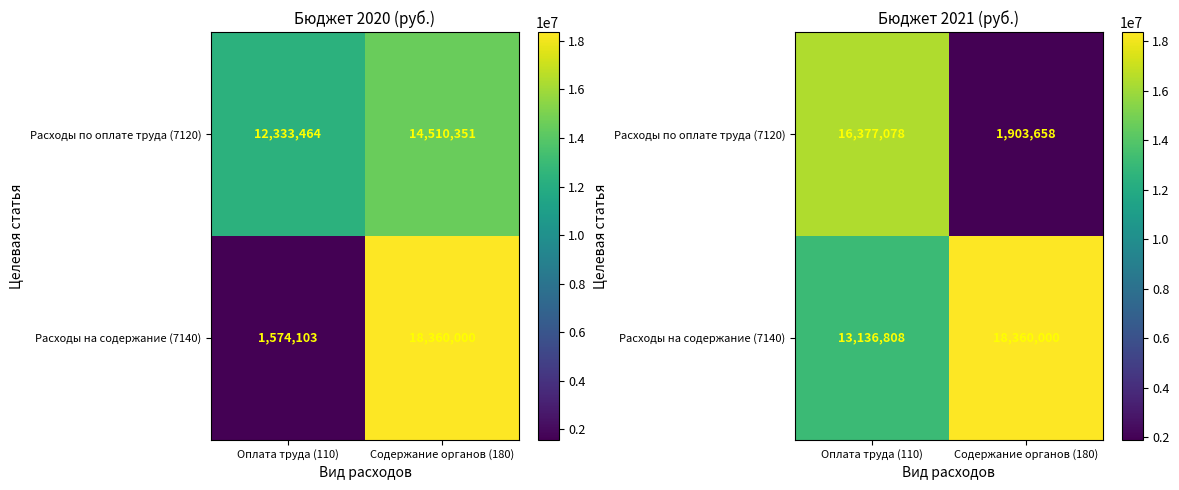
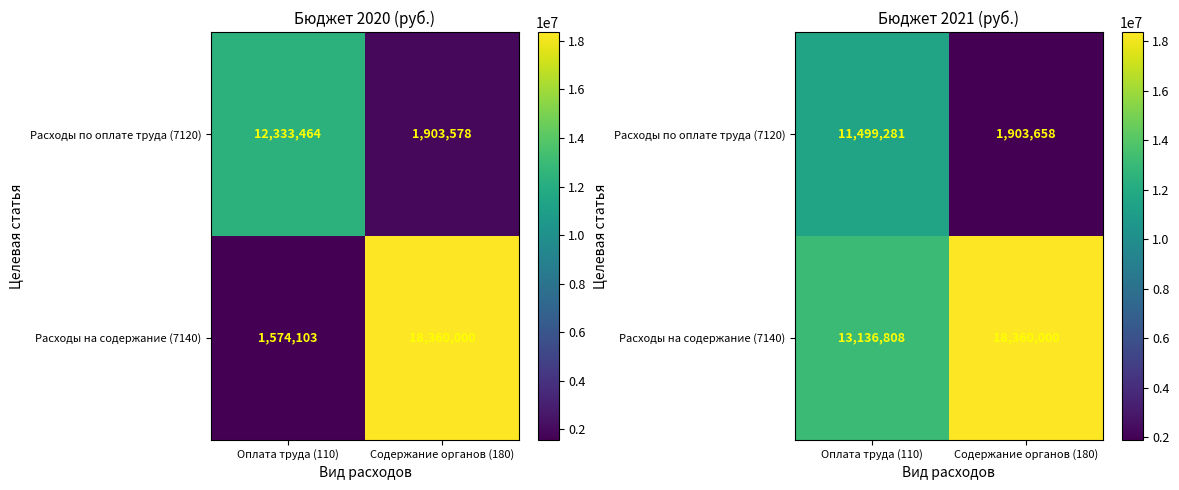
Бюджет 2020 (руб.), Расходы по оплате труда (7120), Содержание органов (180): 14,510,351 -> 1,903,578
Бюджет 2021 (руб.), Расходы по оплате труда (7120), Оплата труда (110): 16,377,078 -> 11,499,281
